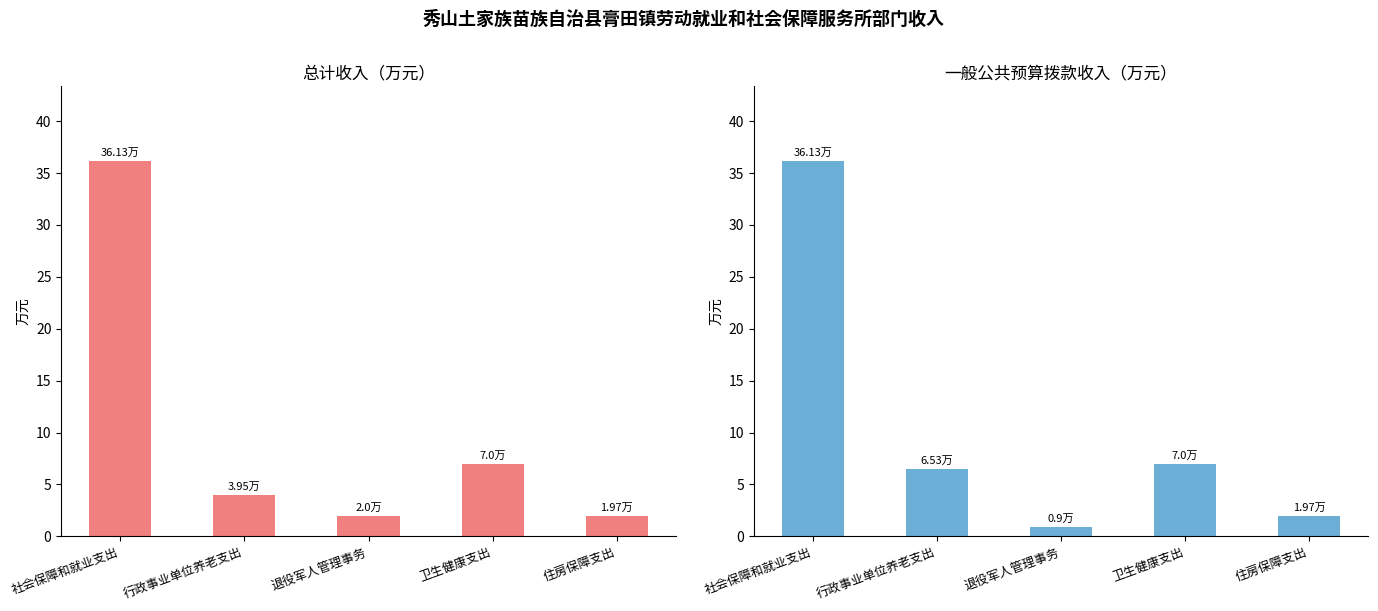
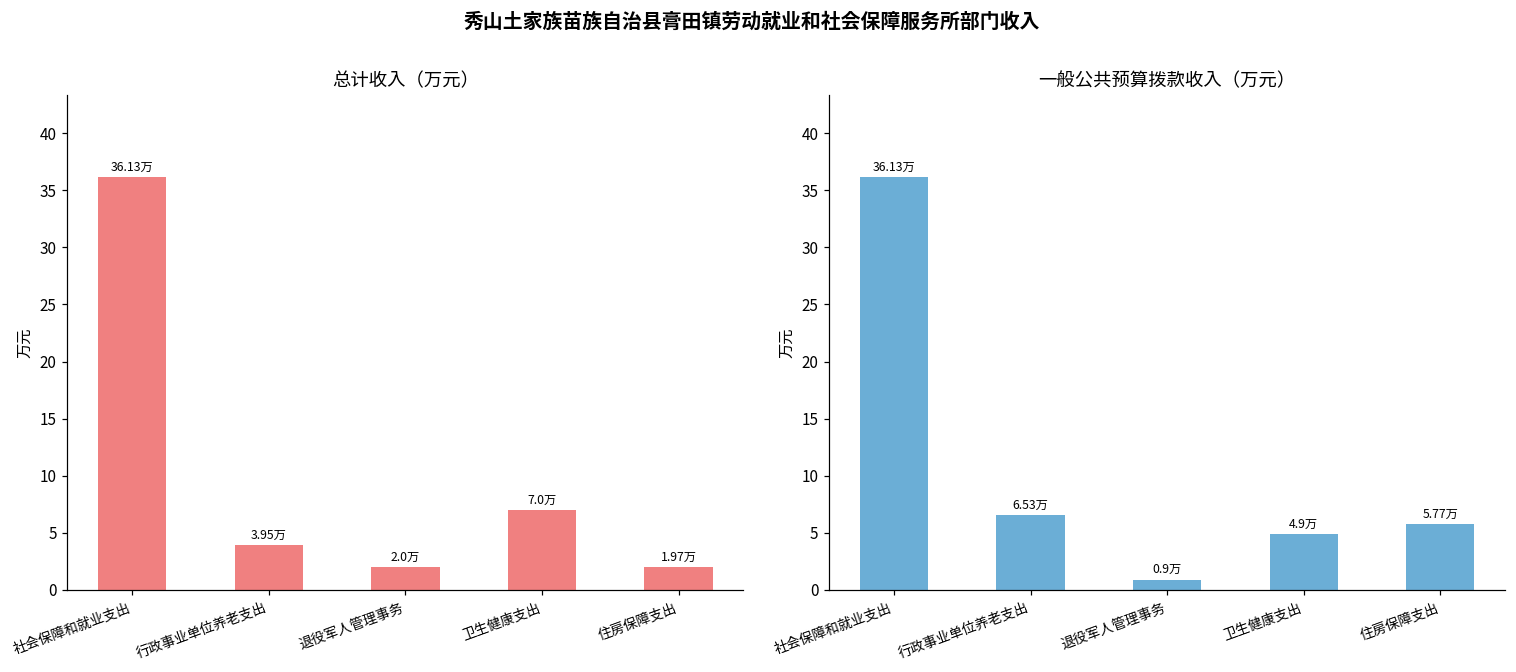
一般公共预算拨款收入（万元）, 卫生健康支出: 7.0万 -> 4.9万
一般公共预算拨款收入（万元）, 住房保障支出: 1.97万 -> 5.77万
